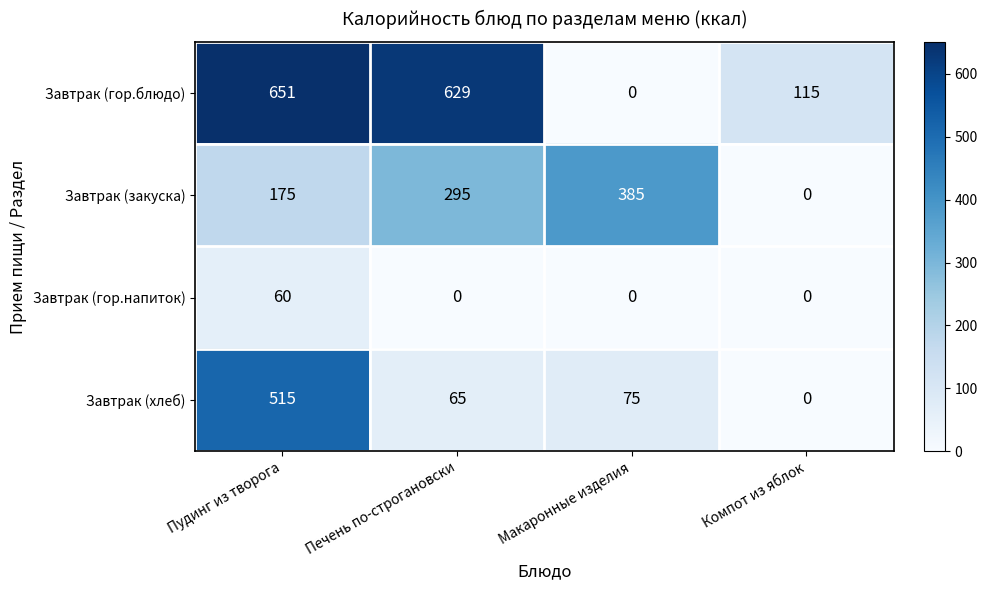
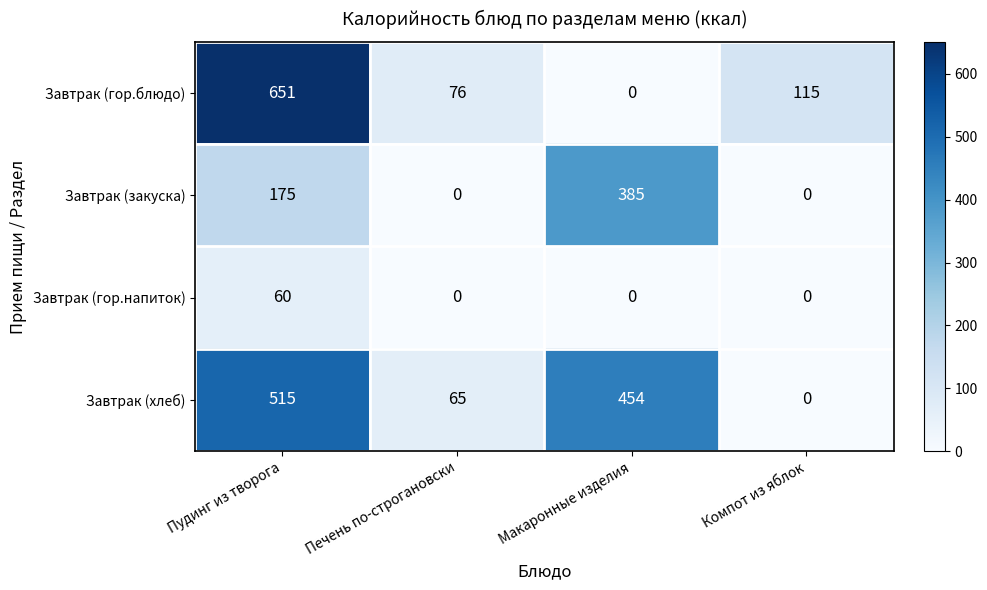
Завтрак (гор.блюдо), Печень по-строгановски: 629 -> 76
Завтрак (закуска), Печень по-строгановски: 295 -> 0
Завтрак (хлеб), Макаронные изделия: 75 -> 454
